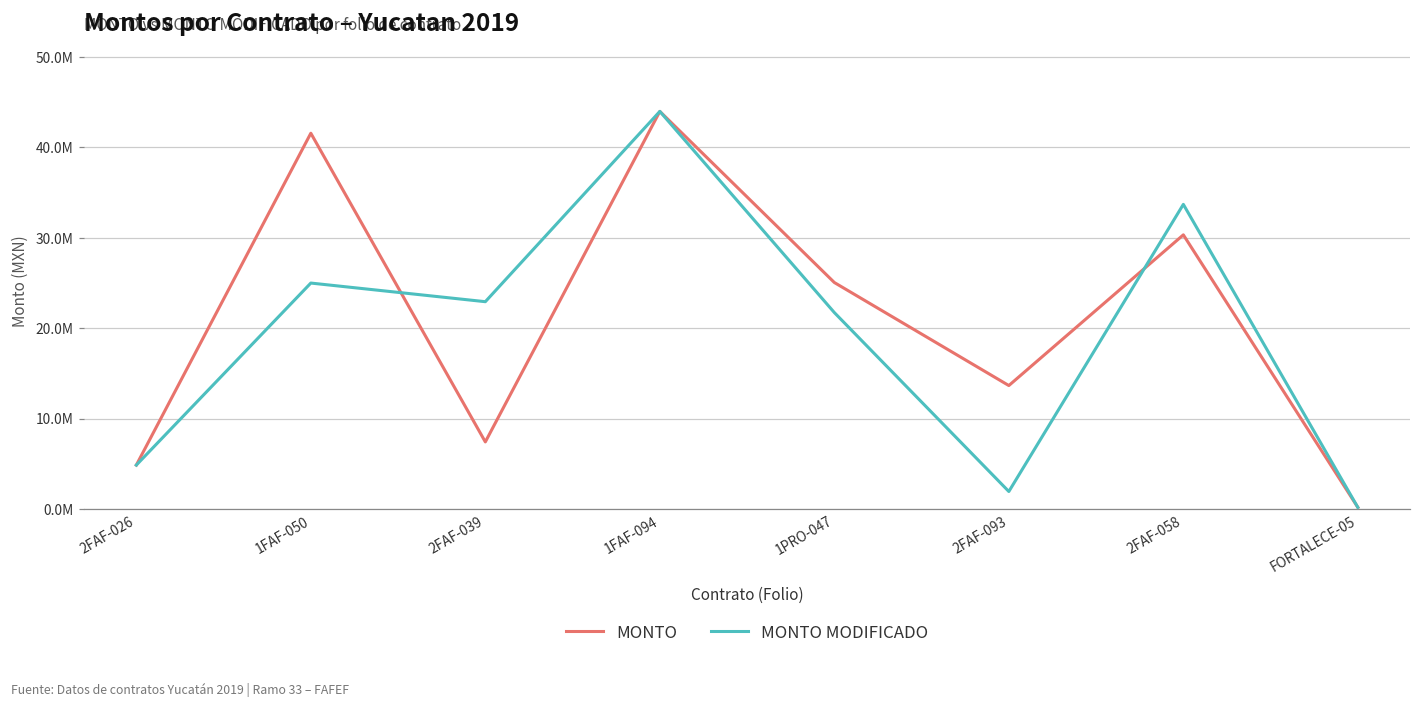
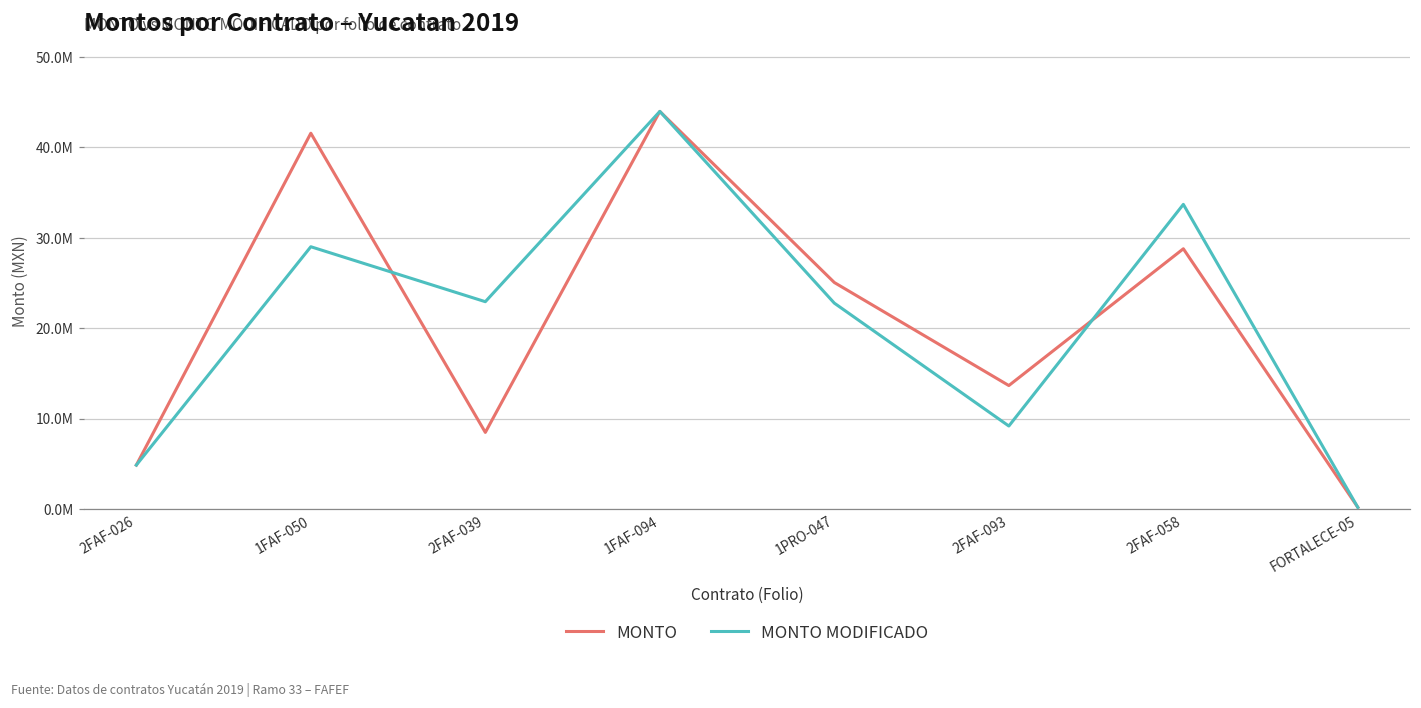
MONTO MODIFICADO, 1FAF-050: 25000000 -> 29000000
MONTO, 2FAF-039: 7000000 -> 8000000
MONTO MODIFICADO, 1PRO-047: 22000000 -> 23000000
MONTO MODIFICADO, 2FAF-093: 2000000 -> 9000000
MONTO, 2FAF-058: 30000000 -> 29000000
